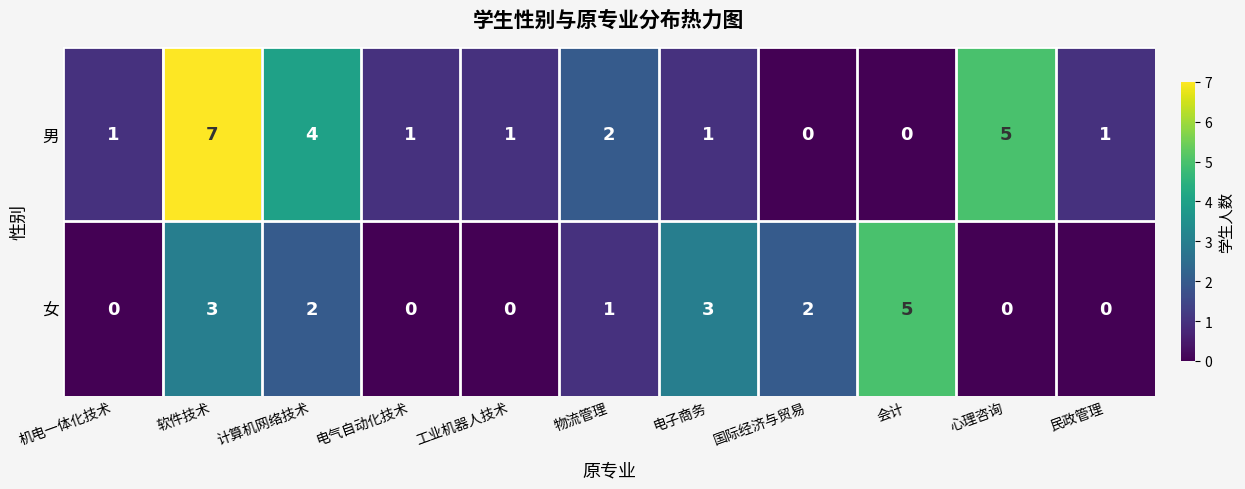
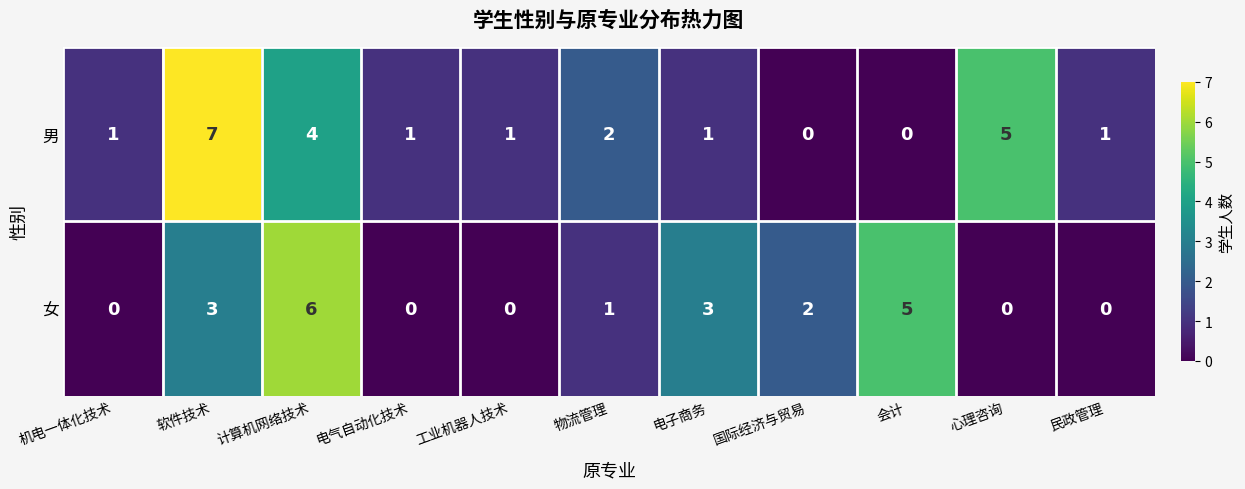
女, 计算机网络技术: 2 -> 6
